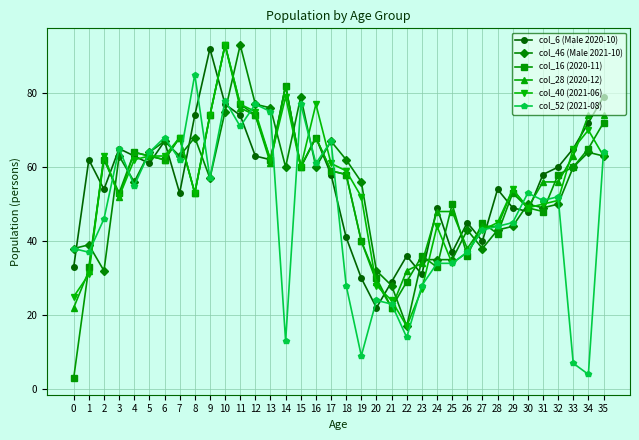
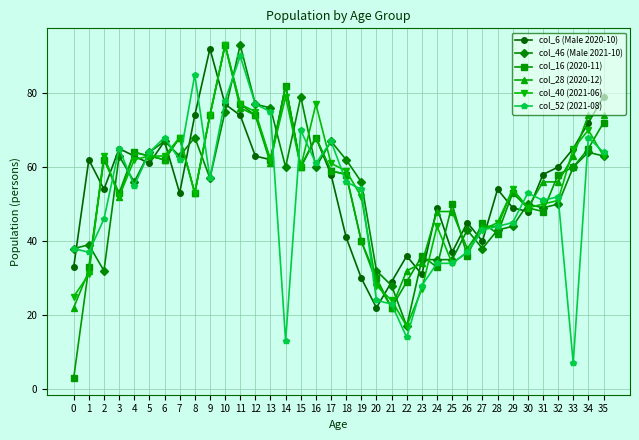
col_52 (2021-08), 11: 71 -> 90
col_52 (2021-08), 15: 77 -> 70
col_52 (2021-08), 18: 28 -> 56
col_52 (2021-08), 19: 9 -> 54
col_52 (2021-08), 34: 4 -> 68
